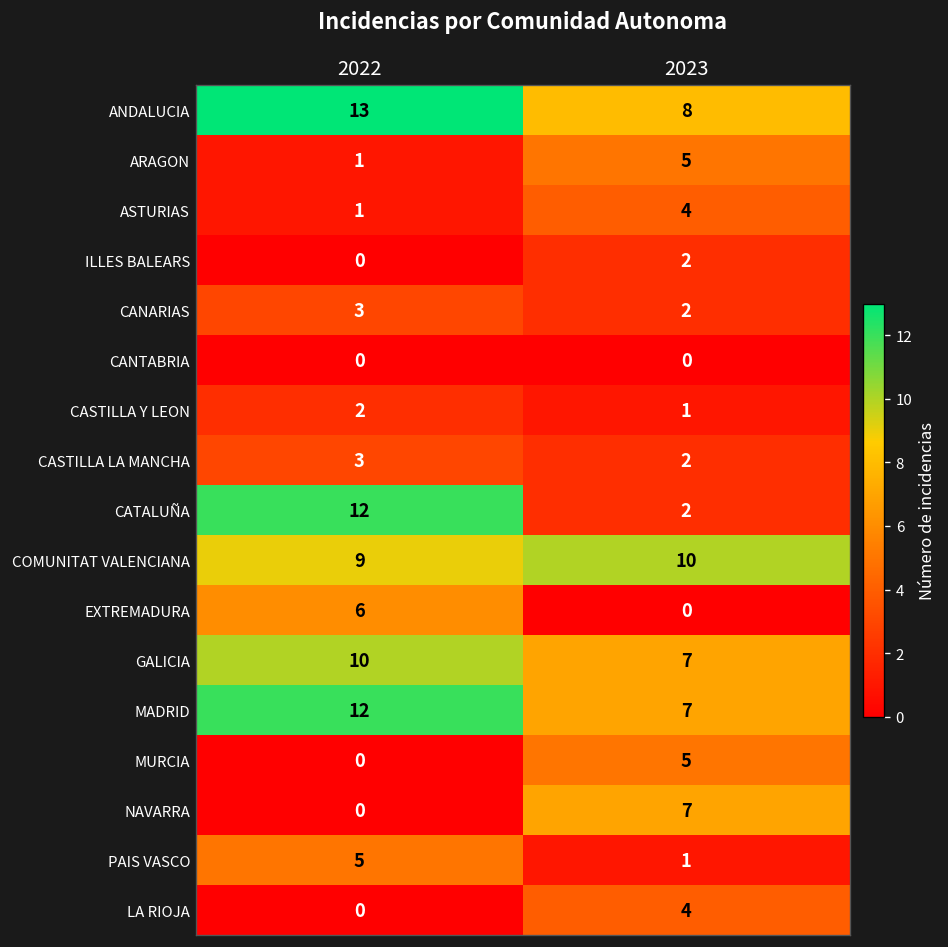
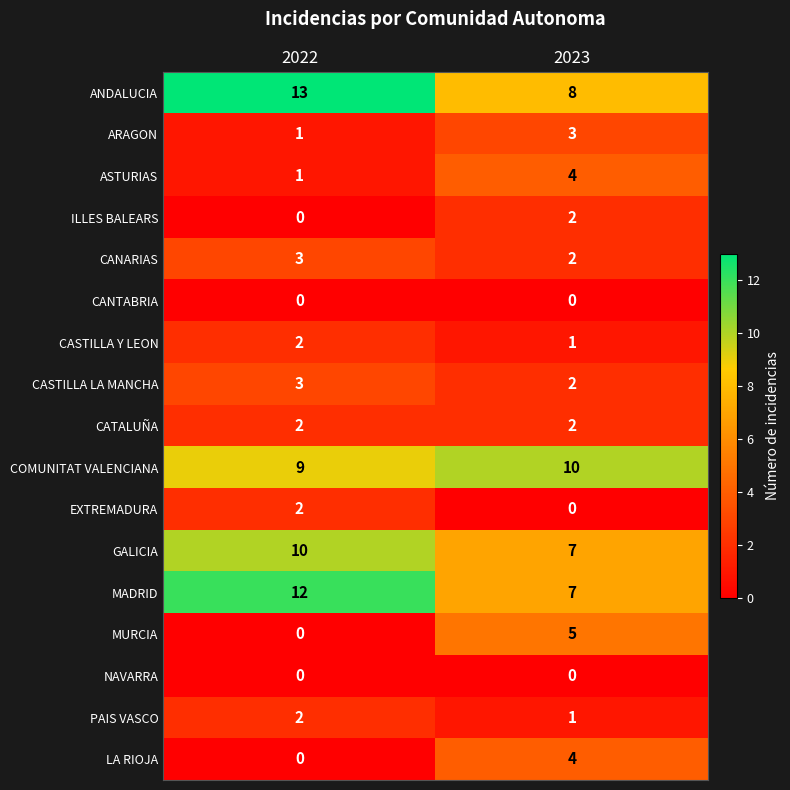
ARAGON, 2023: 5 -> 3
CATALUÑA, 2022: 12 -> 2
EXTREMADURA, 2022: 6 -> 2
NAVARRA, 2023: 7 -> 0
PAIS VASCO, 2022: 5 -> 2
